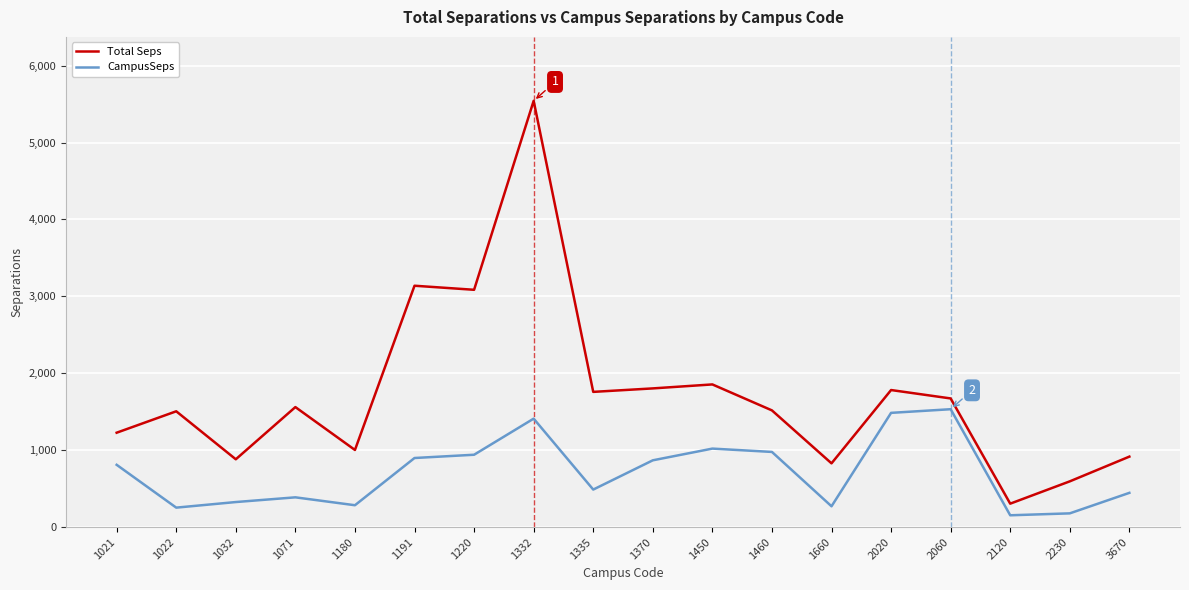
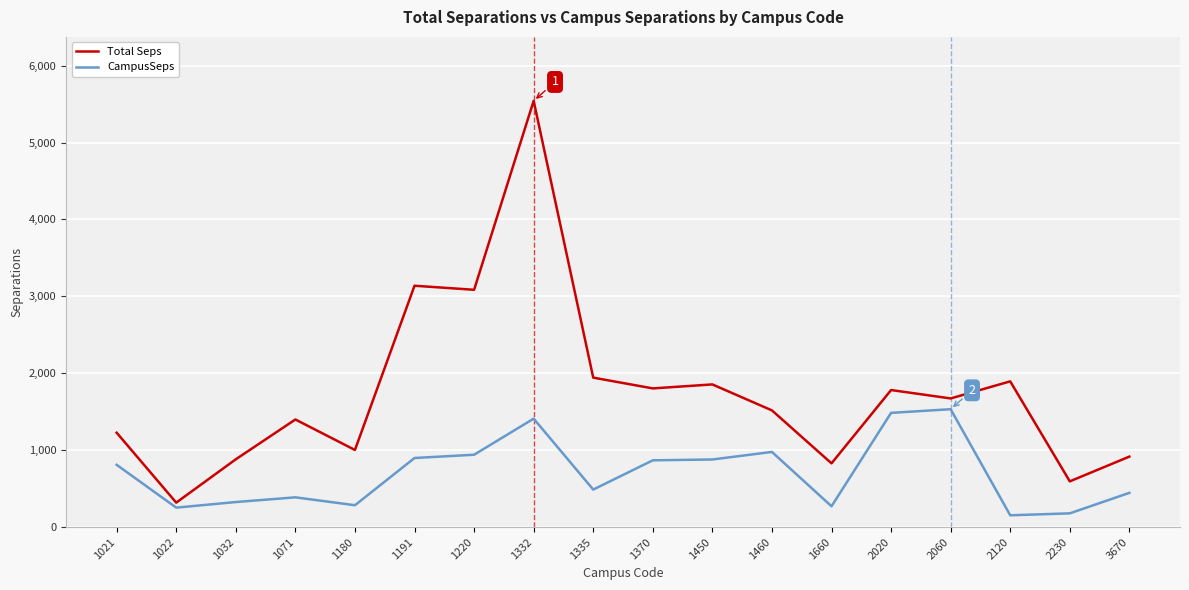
Total Seps, 1022: 1,500 -> 300
Total Seps, 1071: 1,600 -> 1,400
Total Seps, 1335: 1,800 -> 1,900
CampusSeps, 1450: 1,000 -> 900
Total Seps, 2120: 300 -> 1,900
